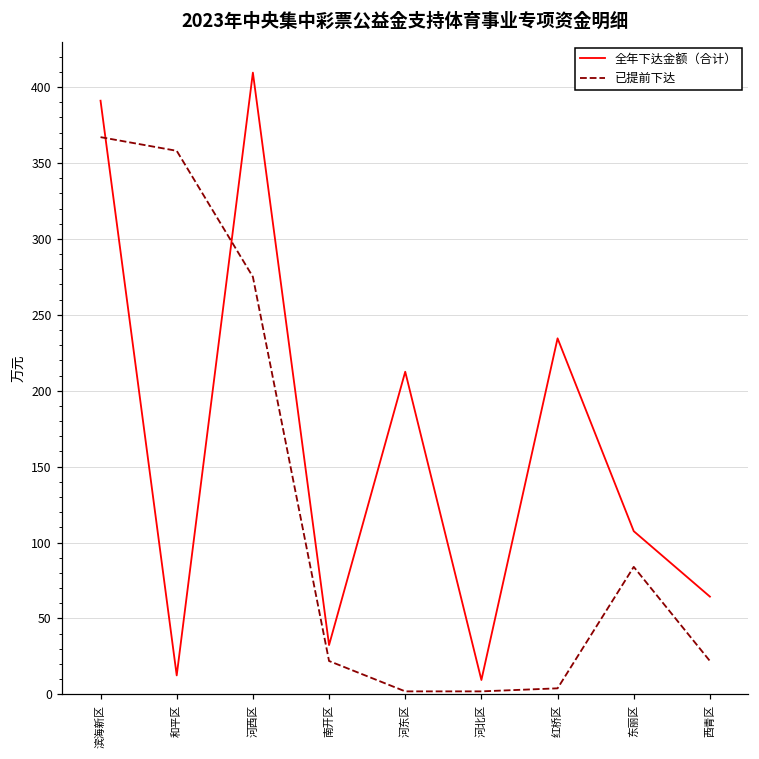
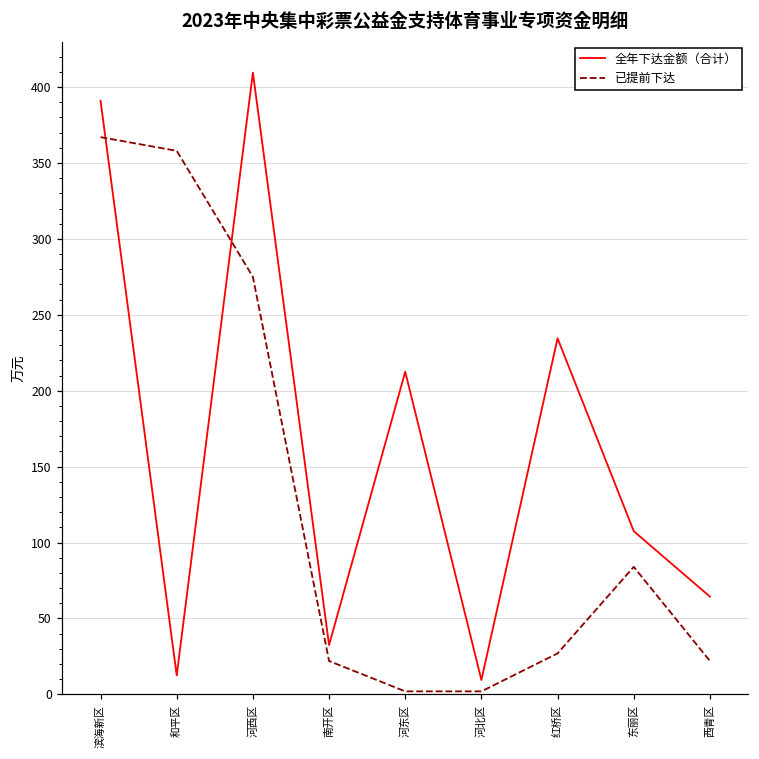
已提前下达, 红桥区: 4 -> 27
